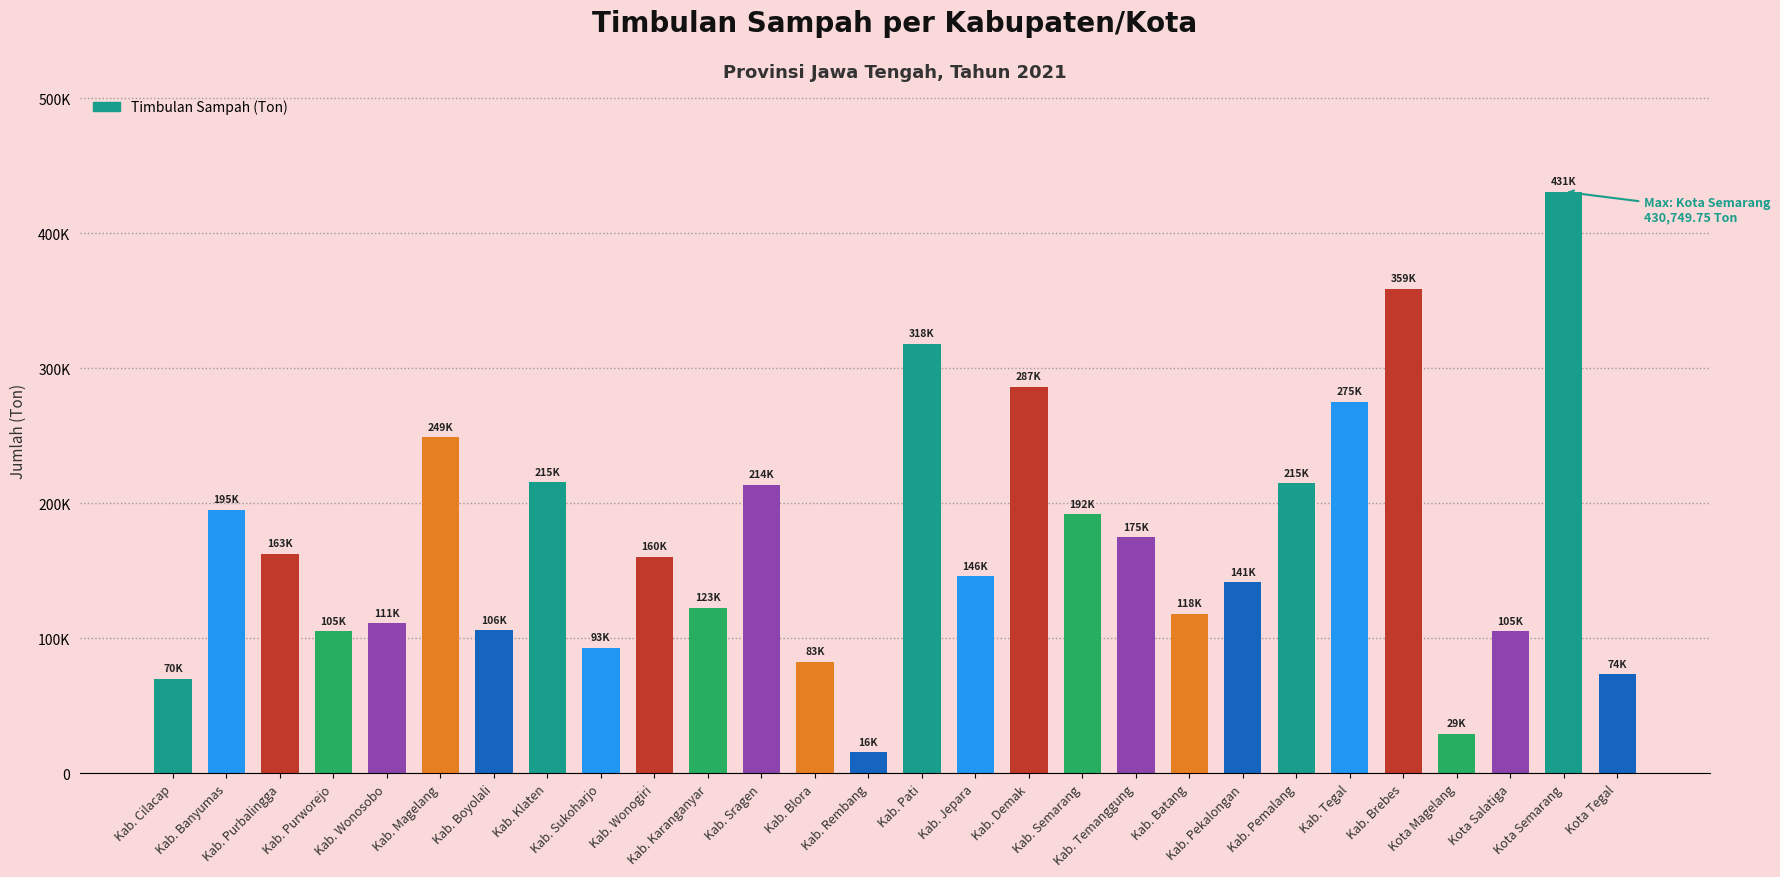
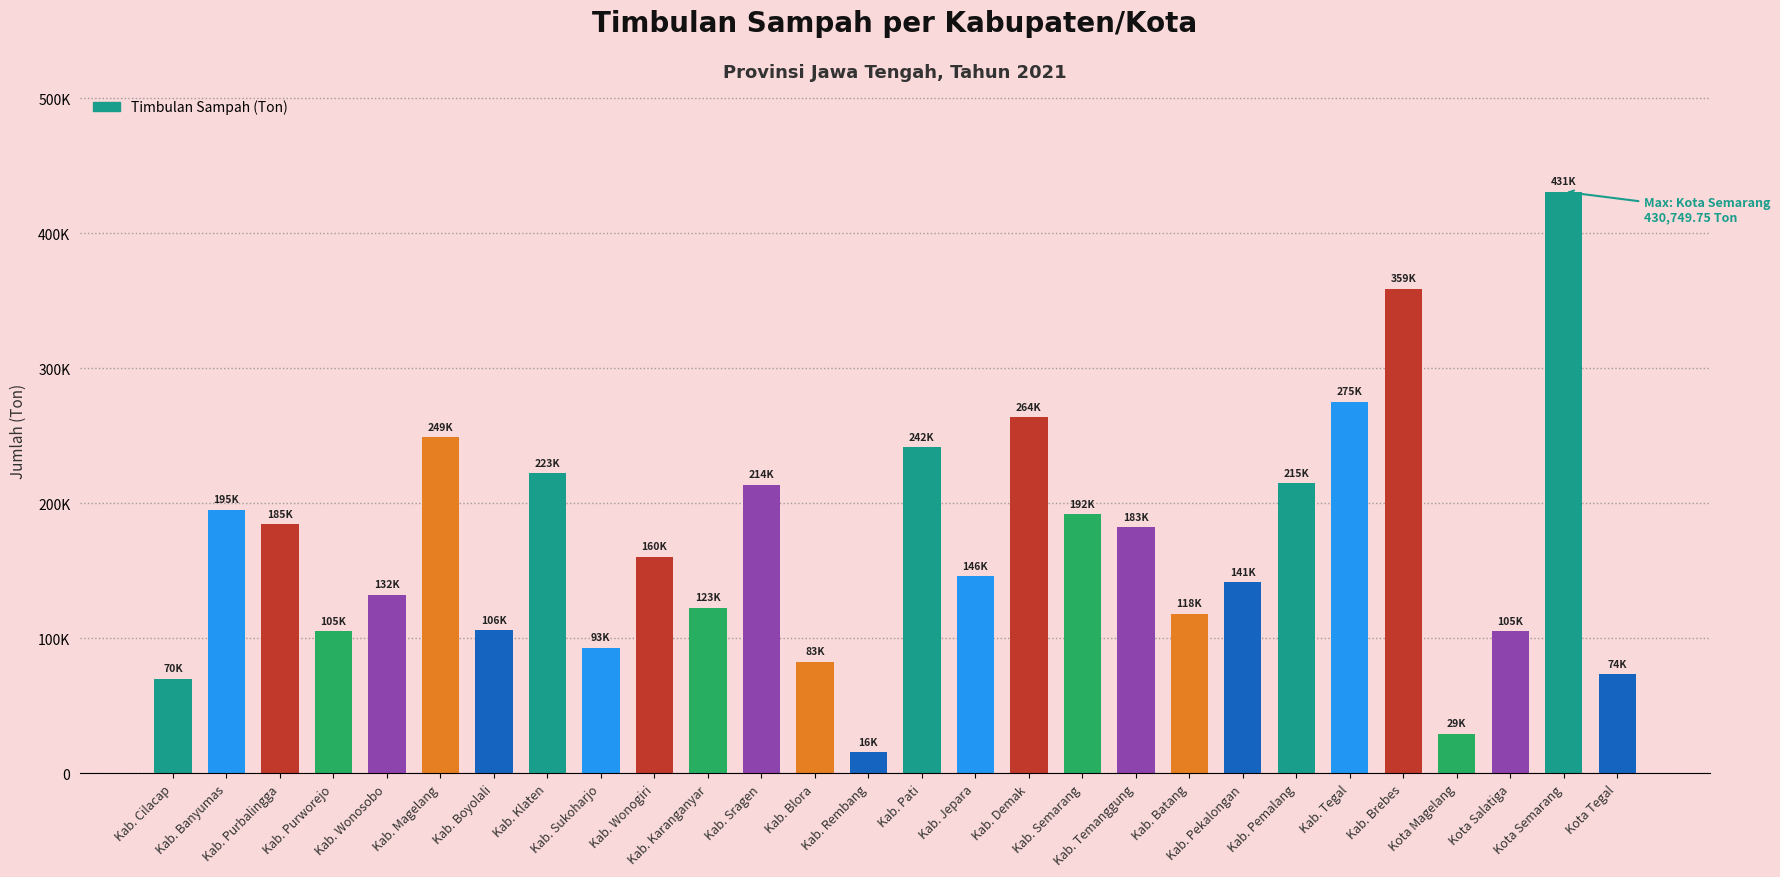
Kab. Purbalingga: 163K -> 185K
Kab. Wonosobo: 111K -> 132K
Kab. Klaten: 215K -> 223K
Kab. Pati: 318K -> 242K
Kab. Demak: 287K -> 264K
Kab. Temanggung: 175K -> 183K
